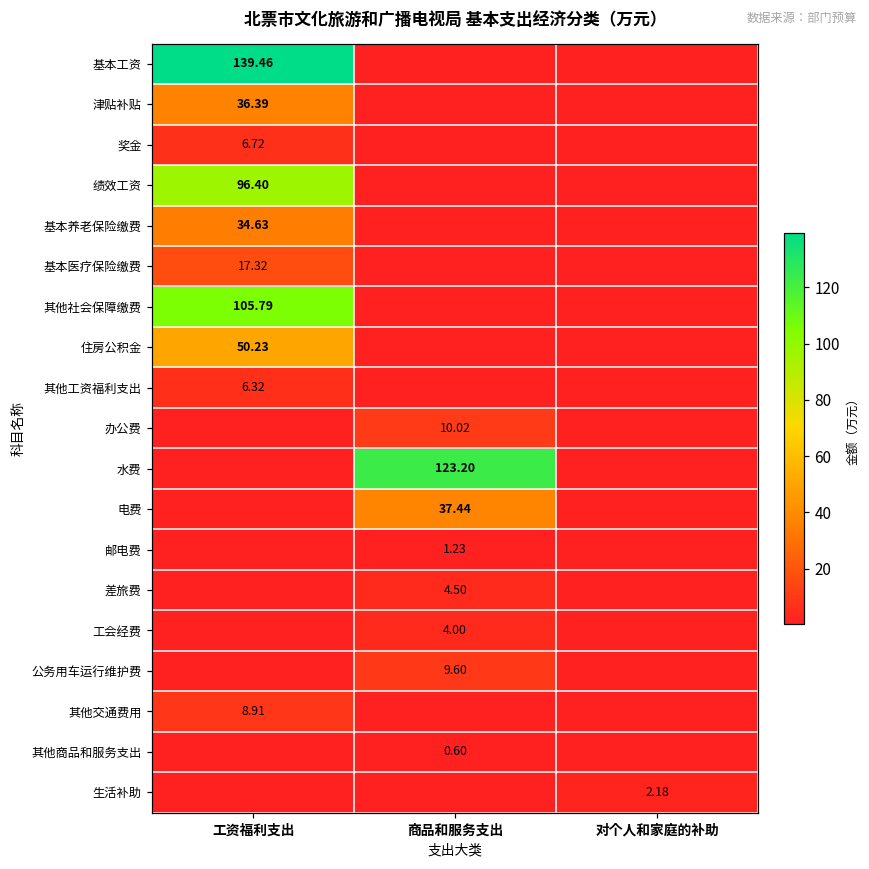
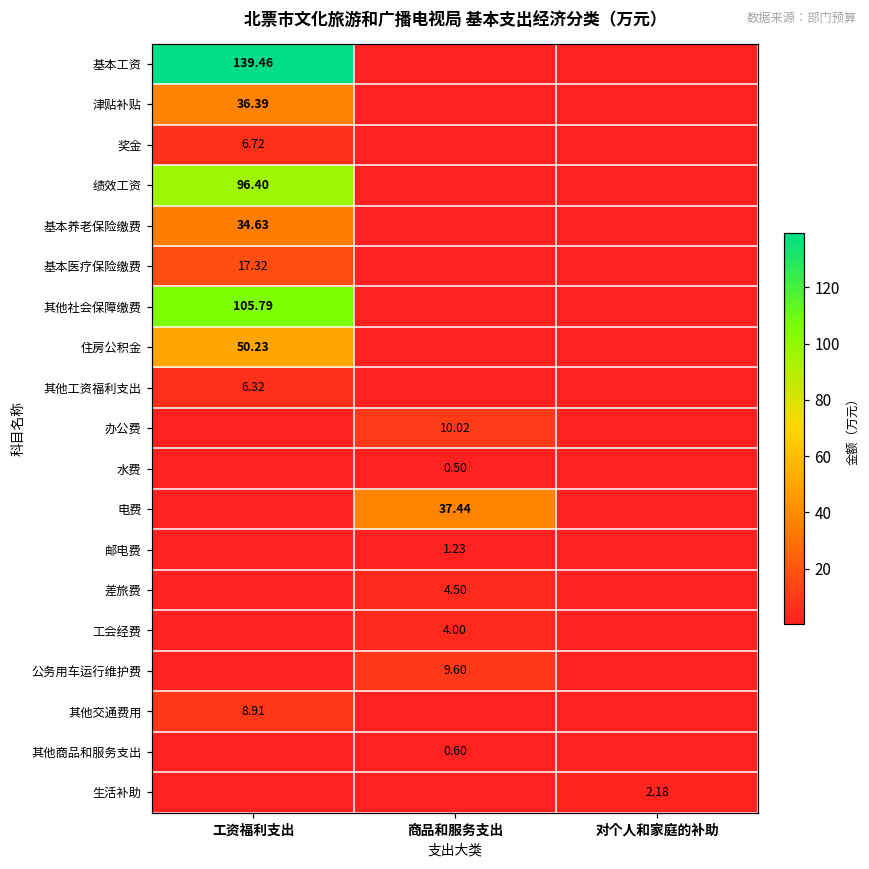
水费, 商品和服务支出: 123.20 -> 0.50
